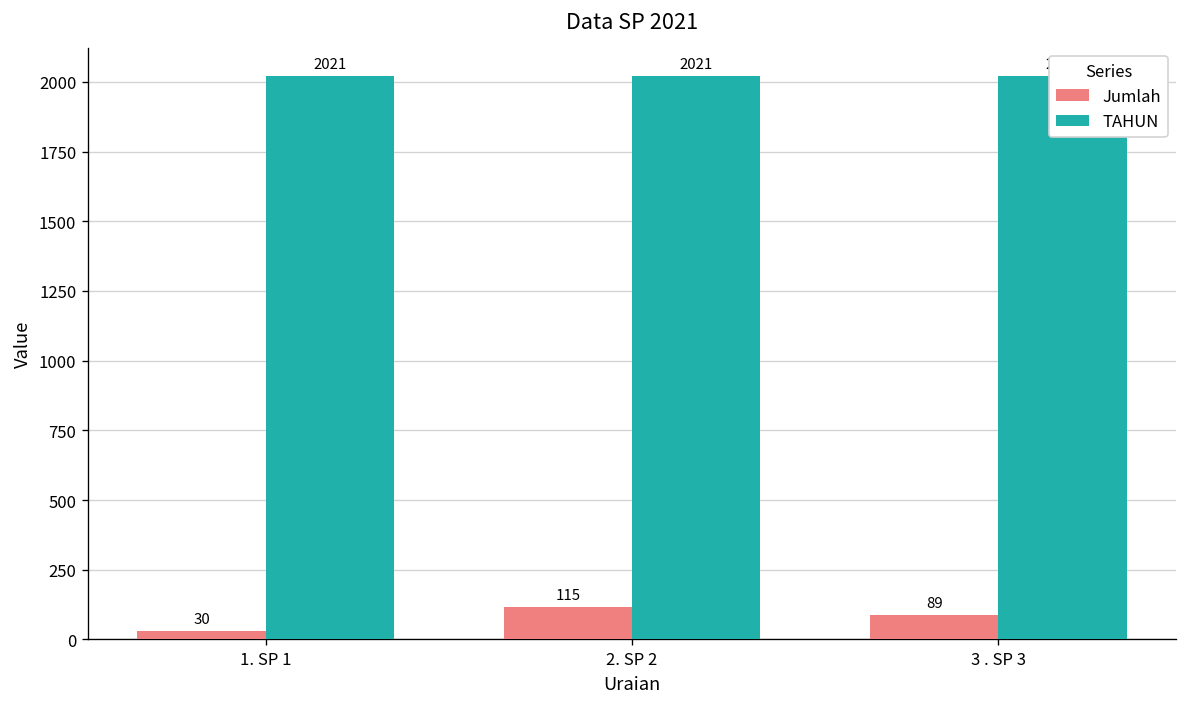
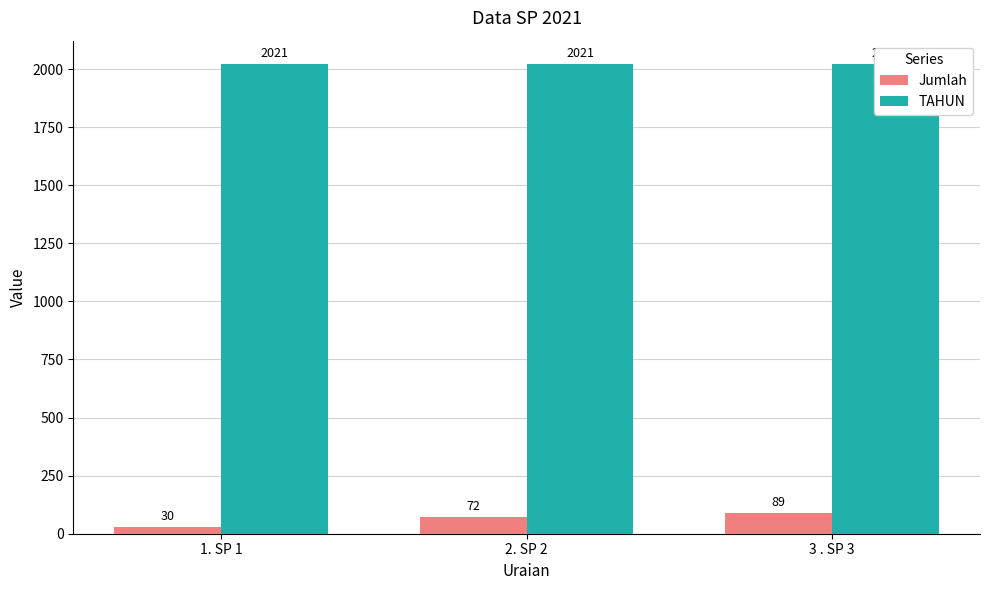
Jumlah, 2. SP 2: 115 -> 72
